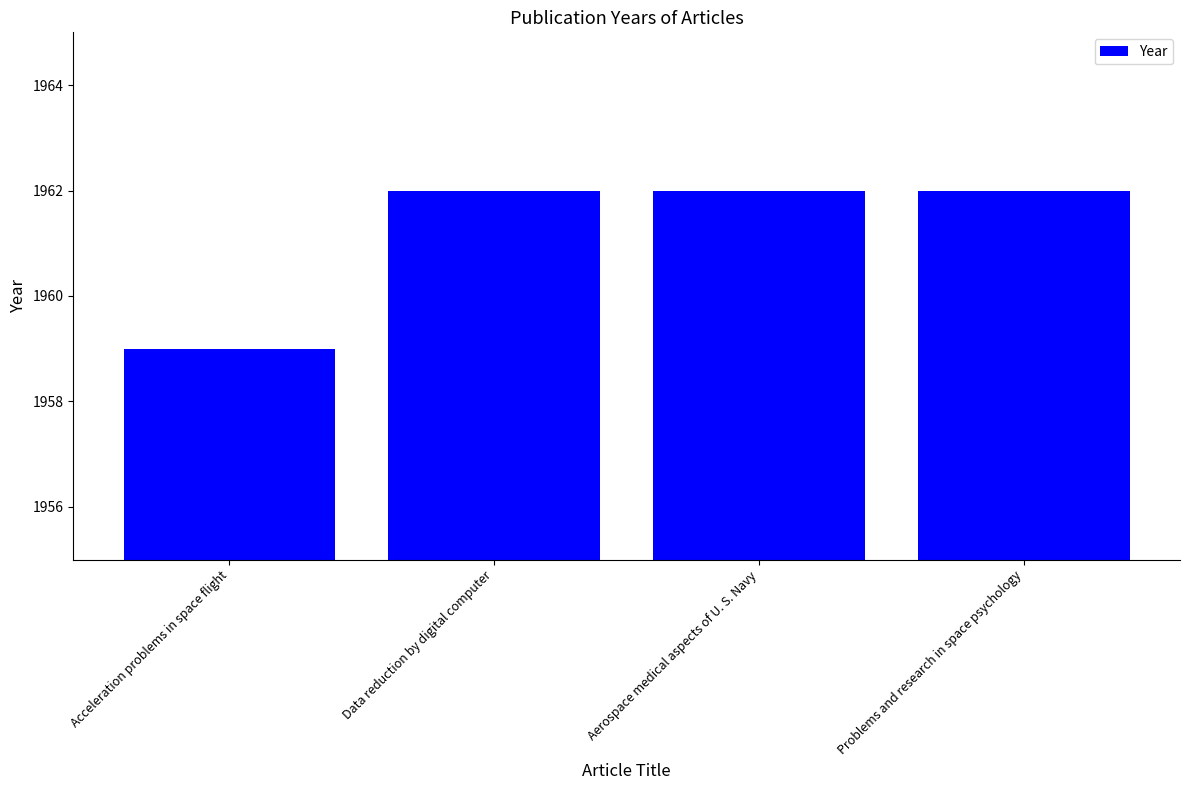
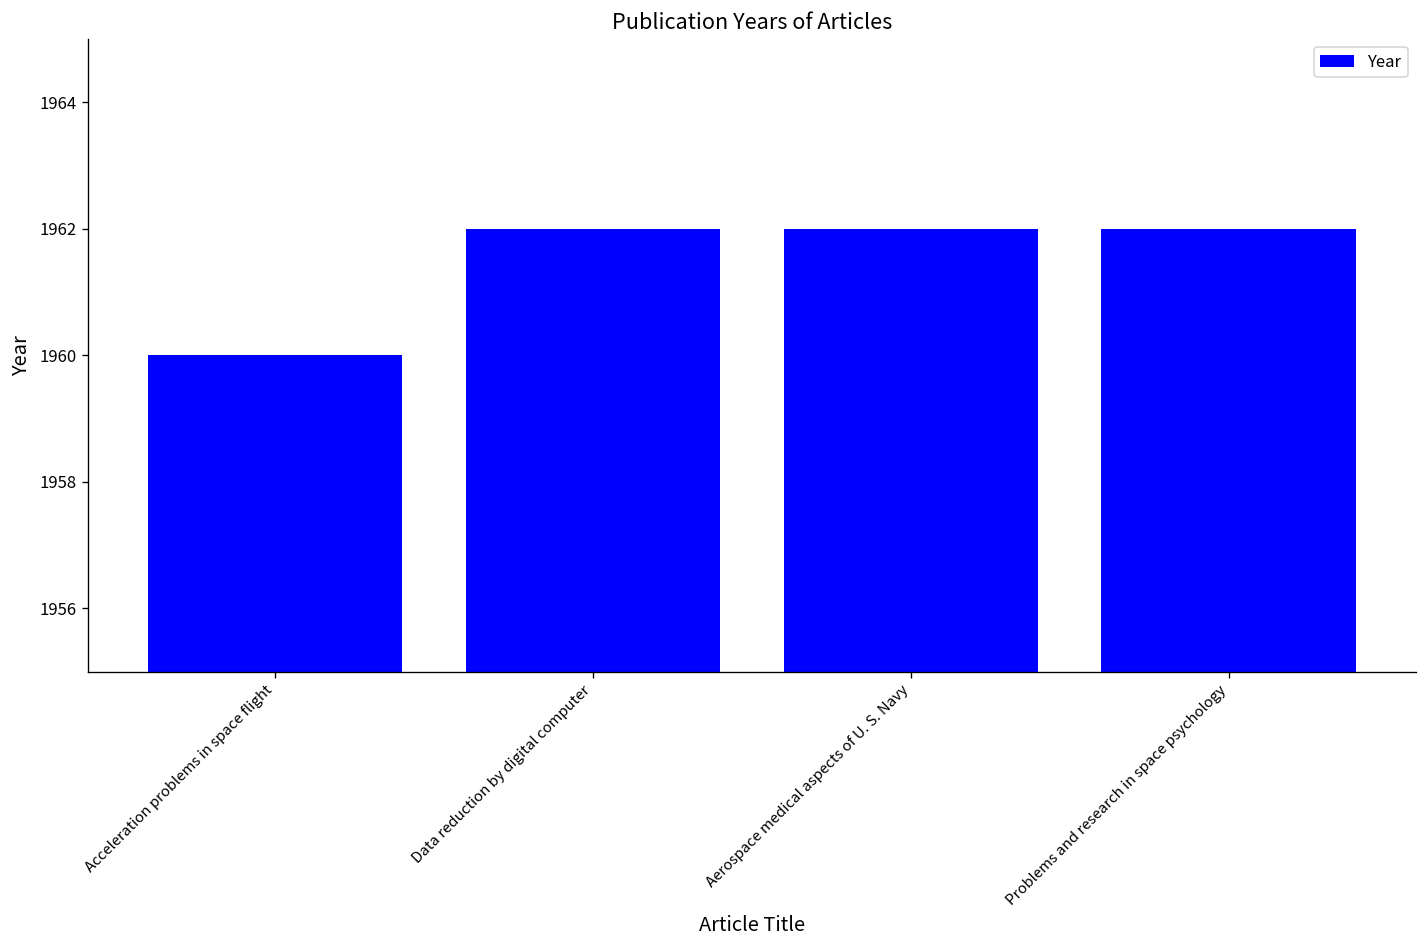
Acceleration problems in space flight: 1959 -> 1960
